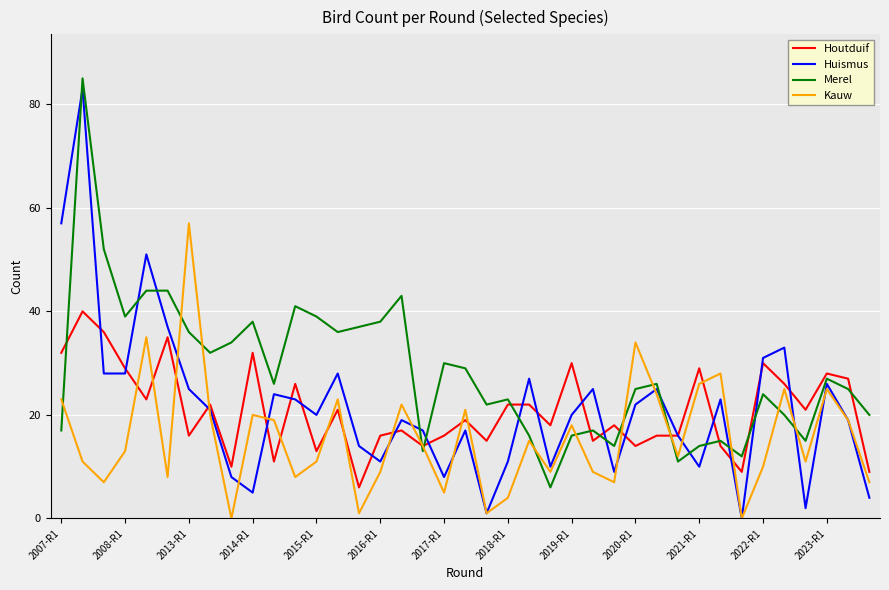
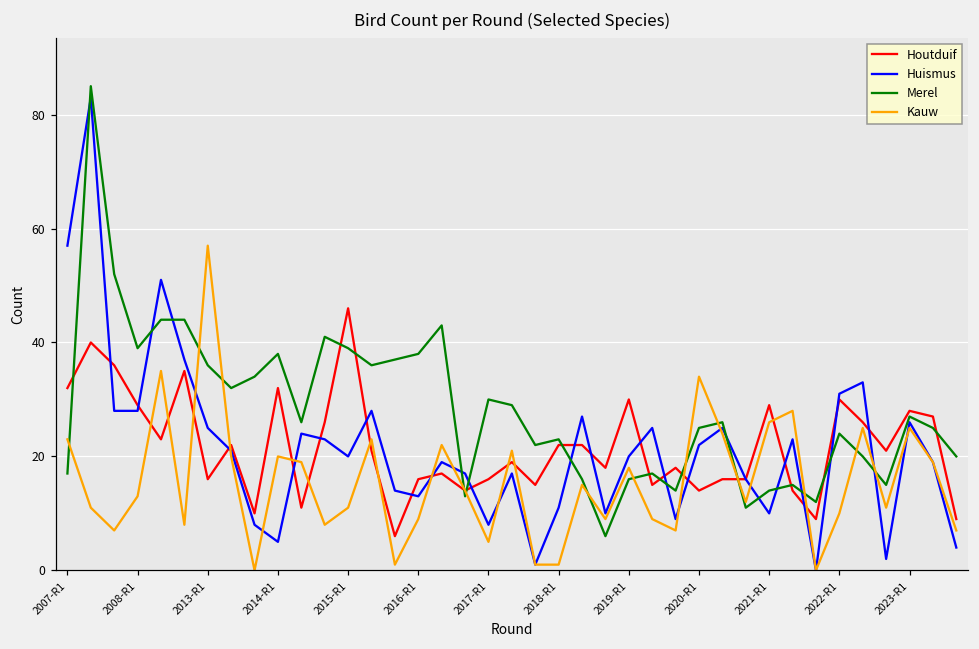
Houtduif, 2015-R1: 13 -> 46
Huismus, 2016-R1: 11 -> 13
Kauw, 2018-R1: 4 -> 1
